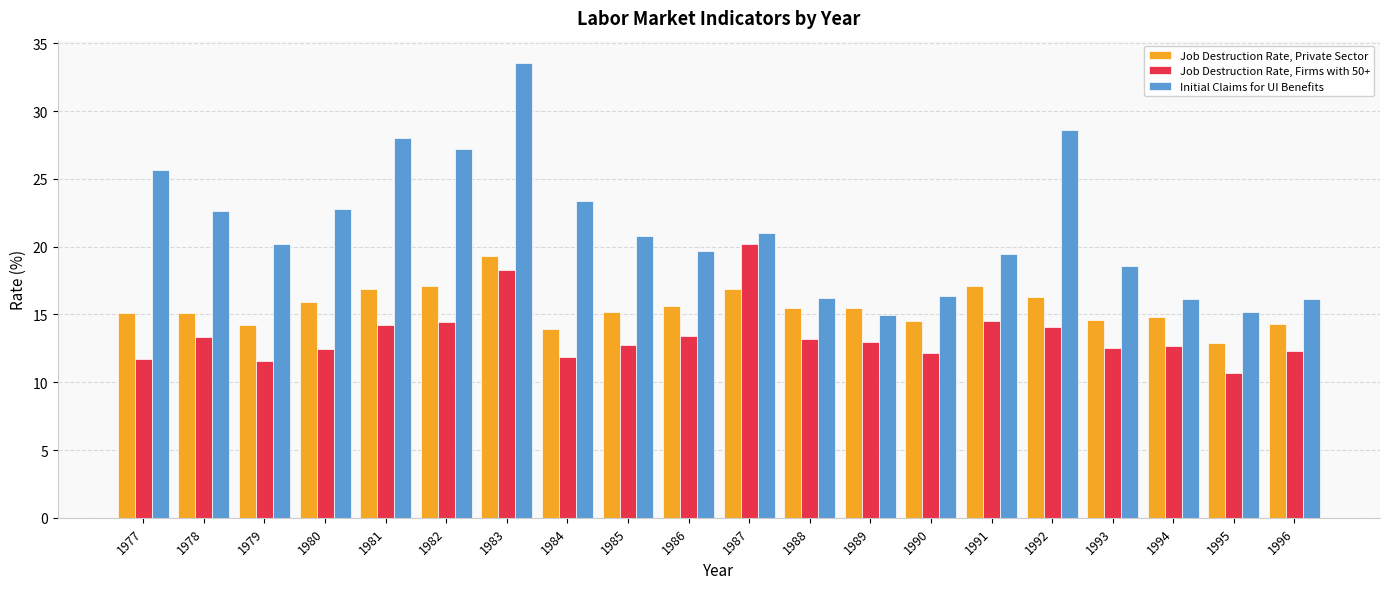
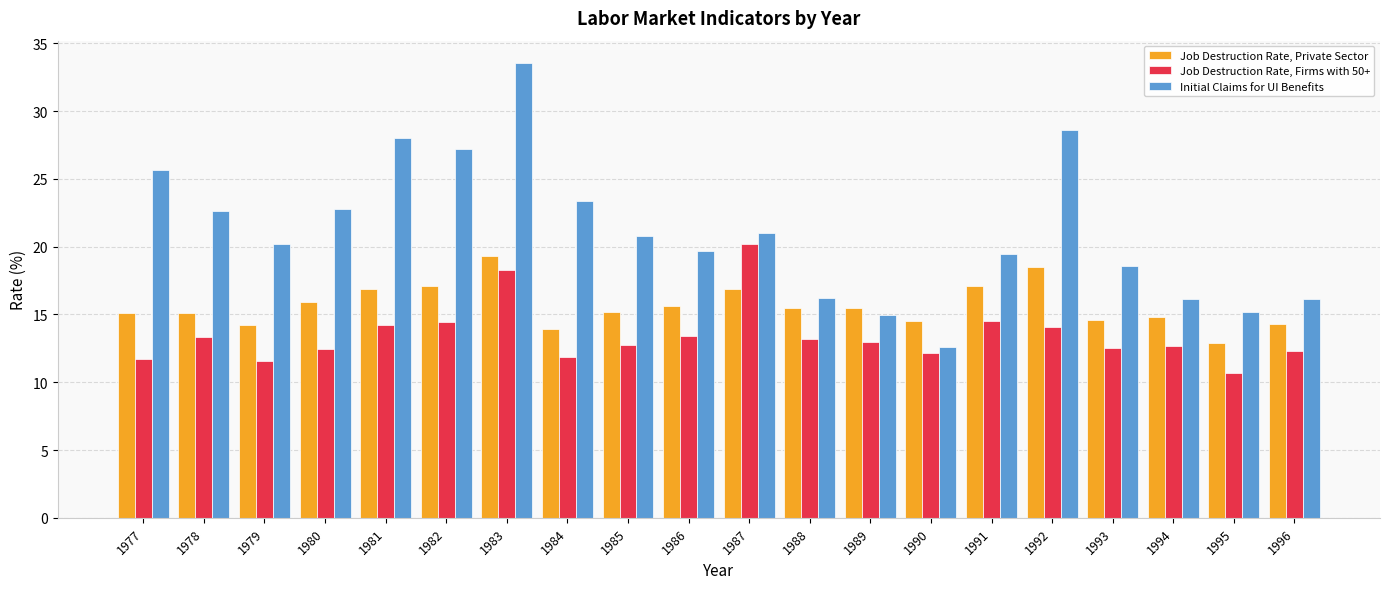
Initial Claims for UI Benefits, 1990: 16.3 -> 12.6
Job Destruction Rate, Private Sector, 1992: 16.3 -> 18.5
